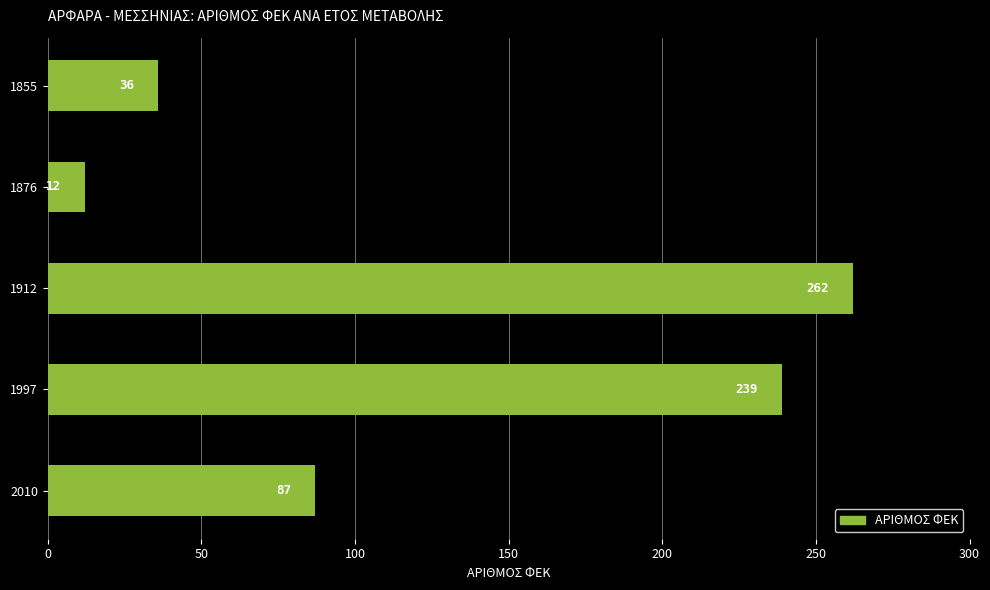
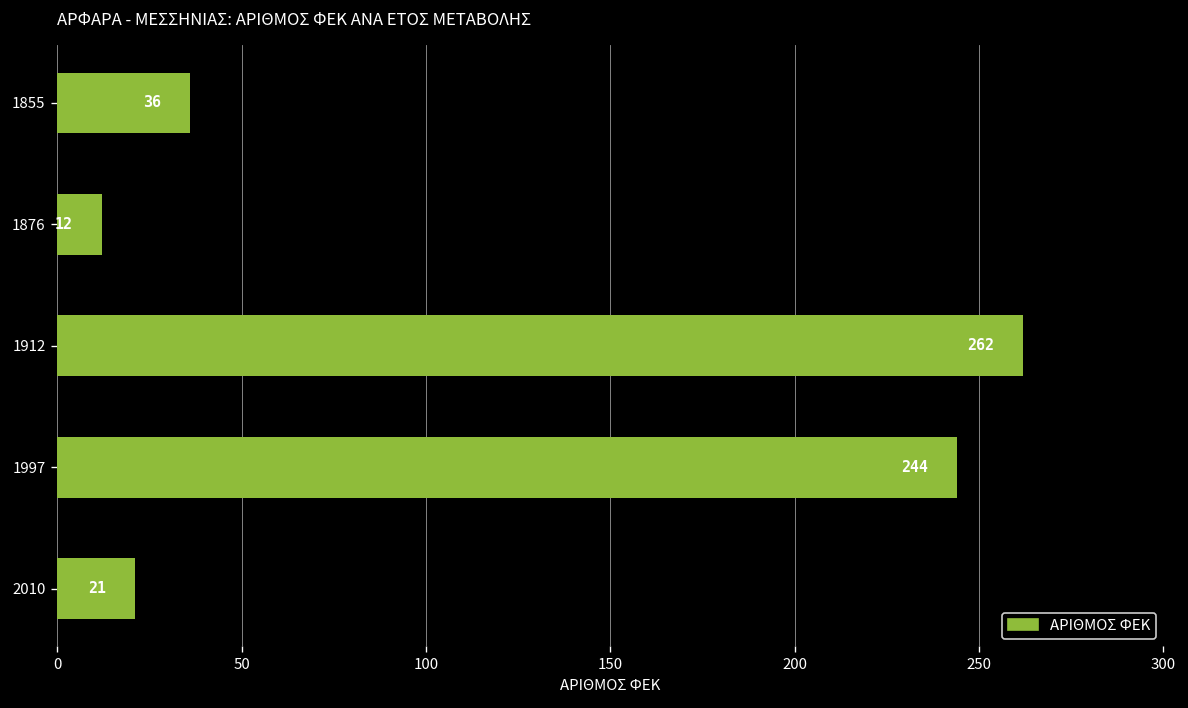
1997: 239 -> 244
2010: 87 -> 21
